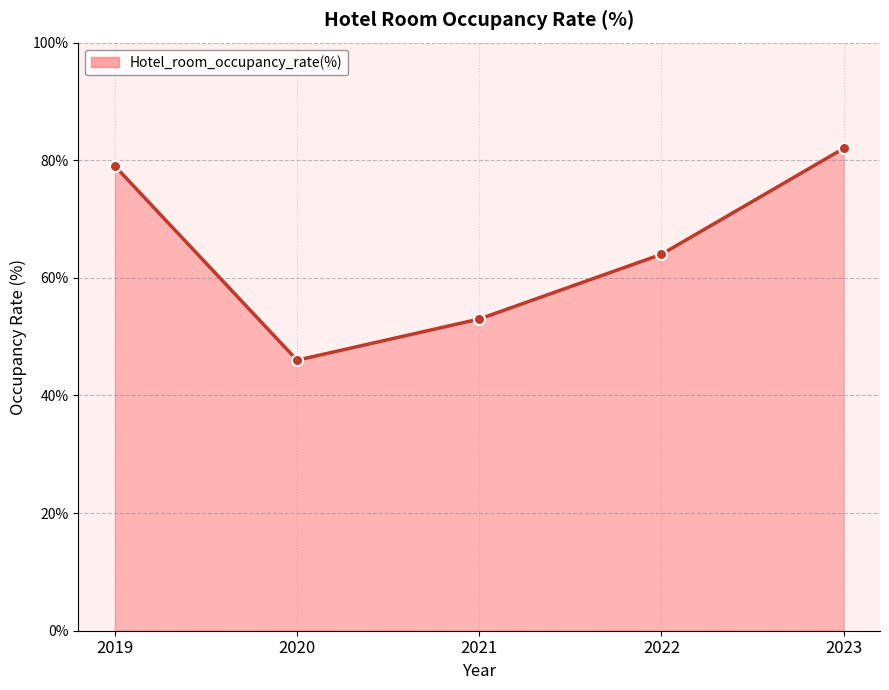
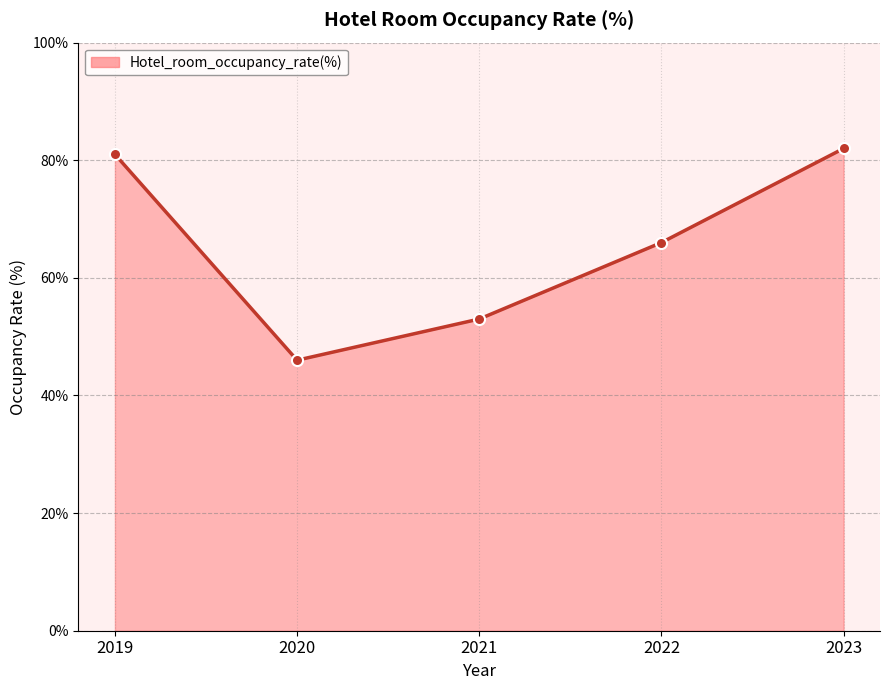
2019: 79% -> 81%
2022: 64% -> 66%
